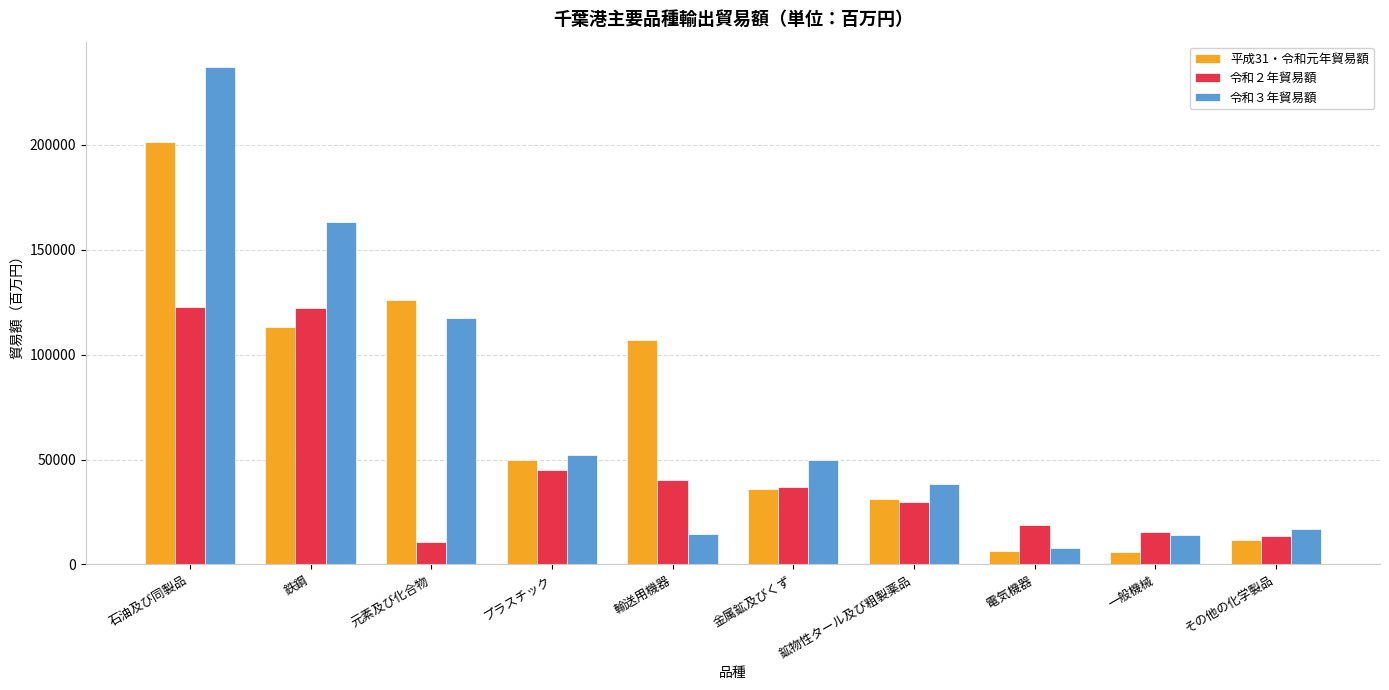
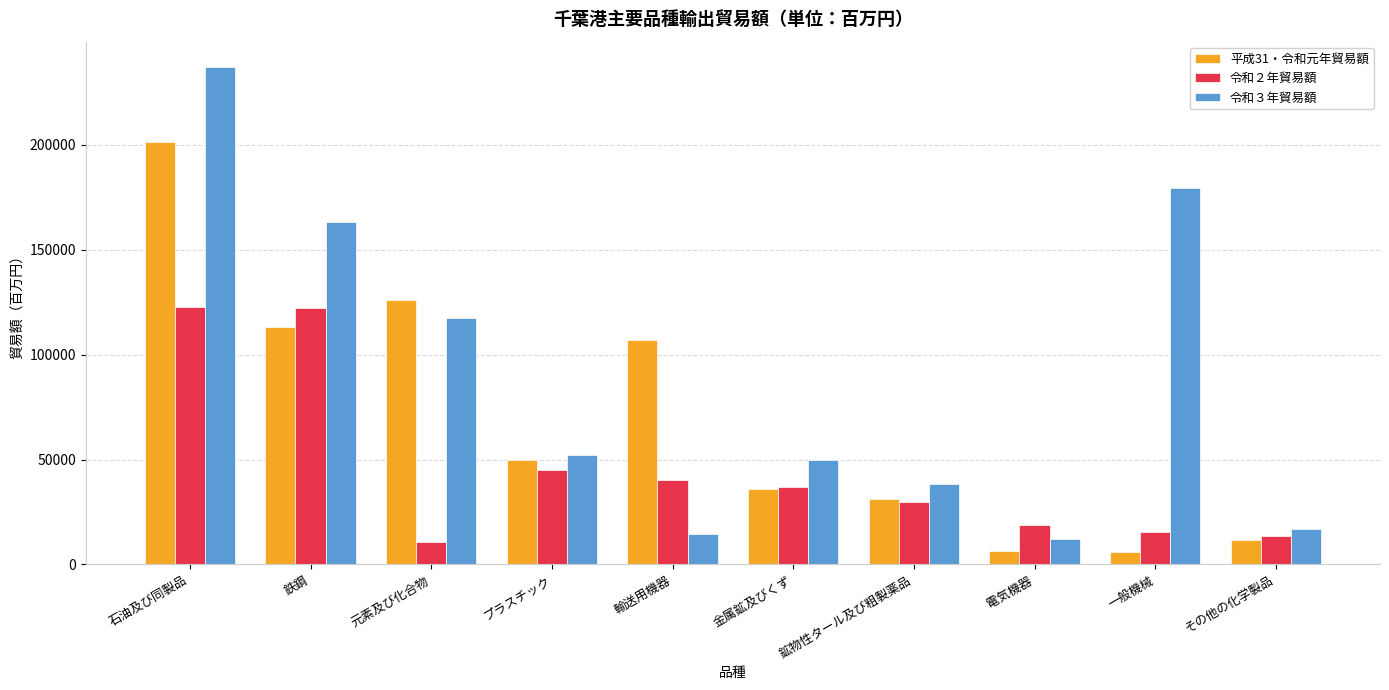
令和３年貿易額, 電気機器: 8000 -> 12000
令和３年貿易額, 一般機械: 14000 -> 180000
